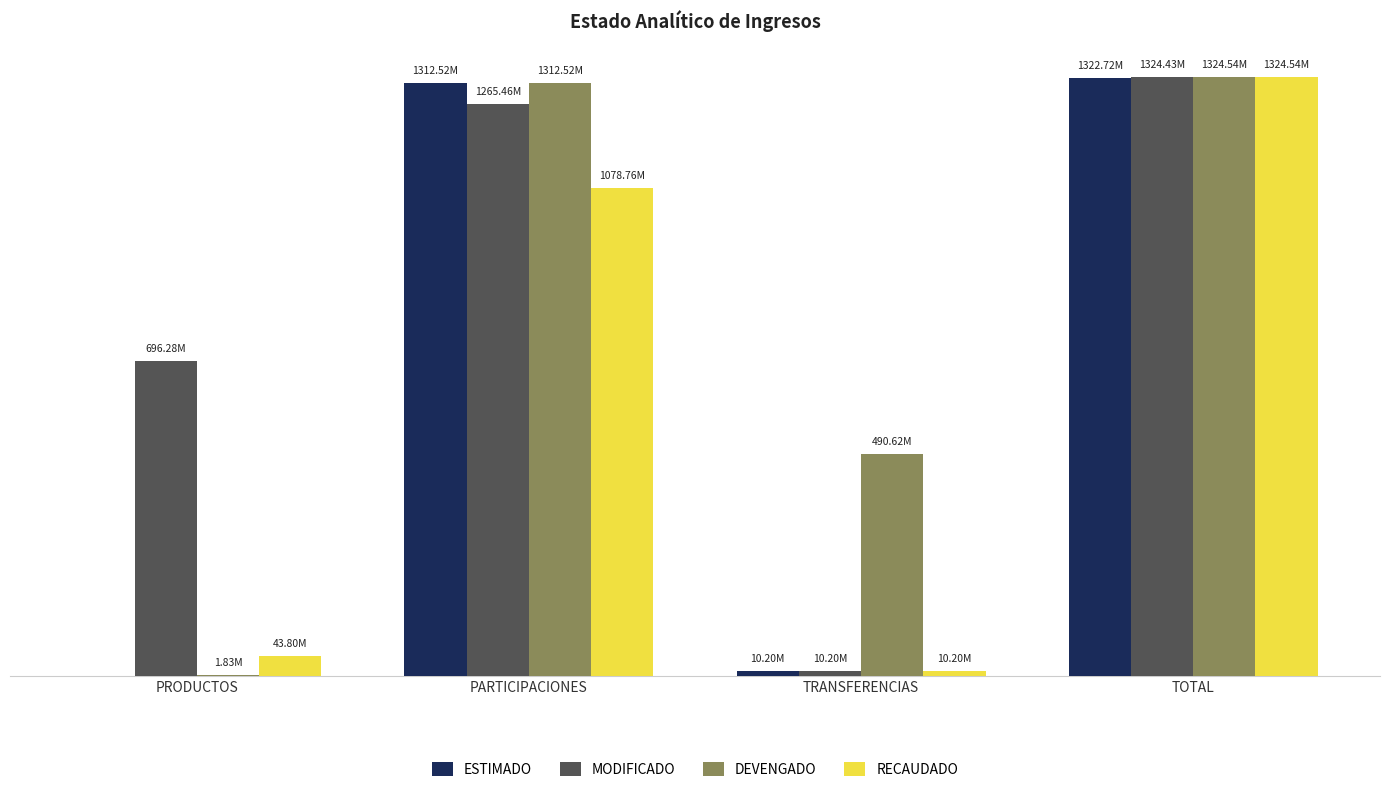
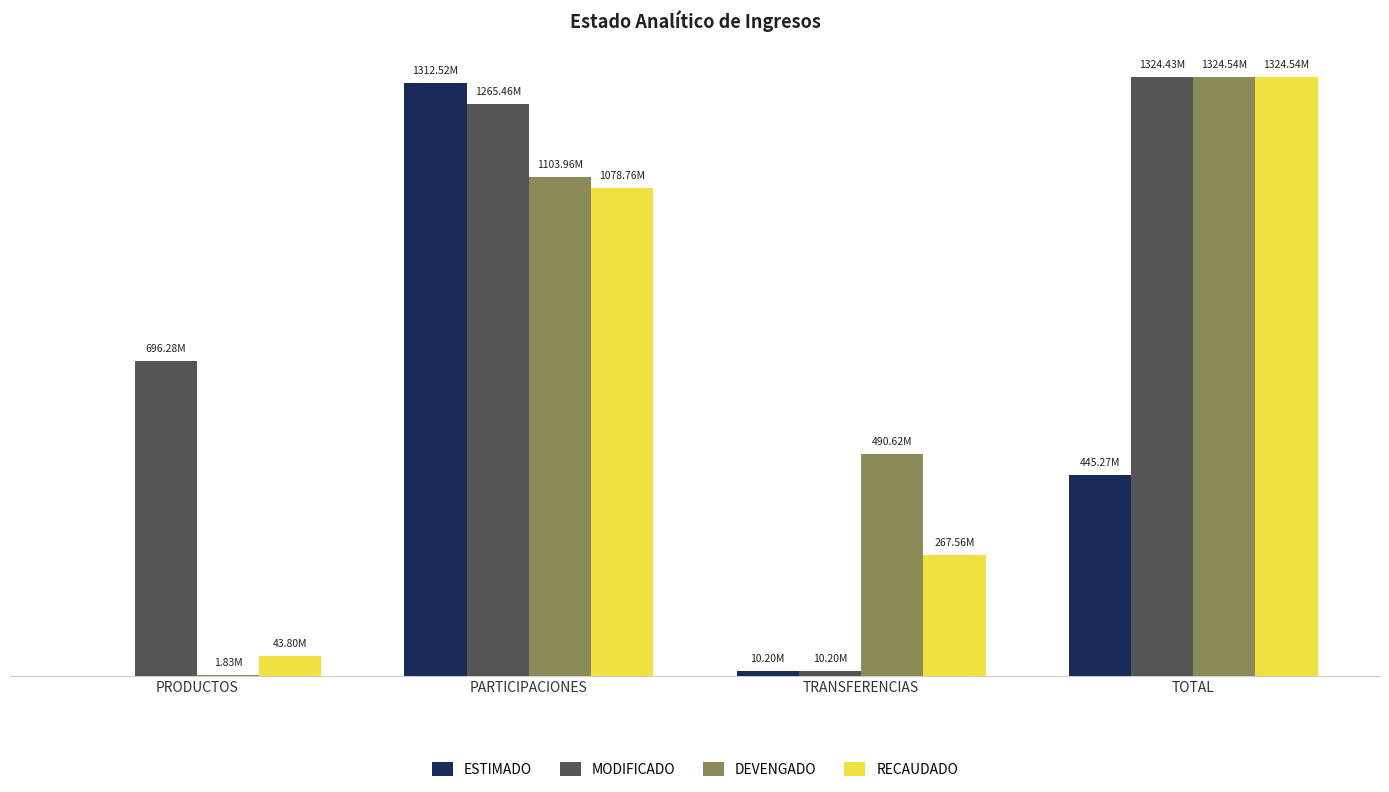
DEVENGADO, PARTICIPACIONES: 1312.52M -> 1103.96M
RECAUDADO, TRANSFERENCIAS: 10.20M -> 267.56M
ESTIMADO, TOTAL: 1322.72M -> 445.27M
